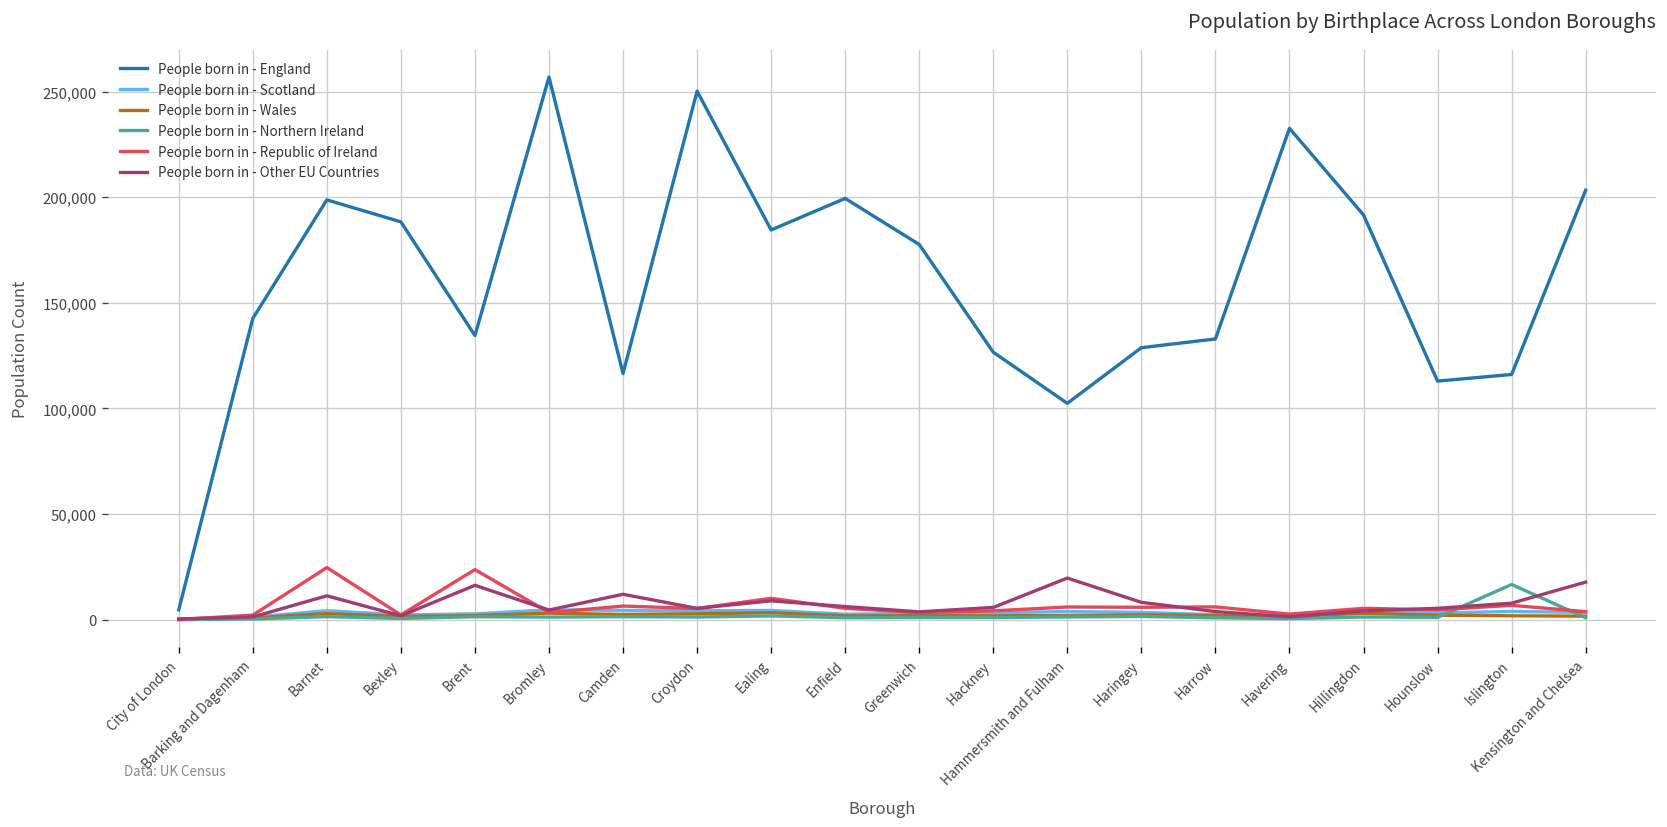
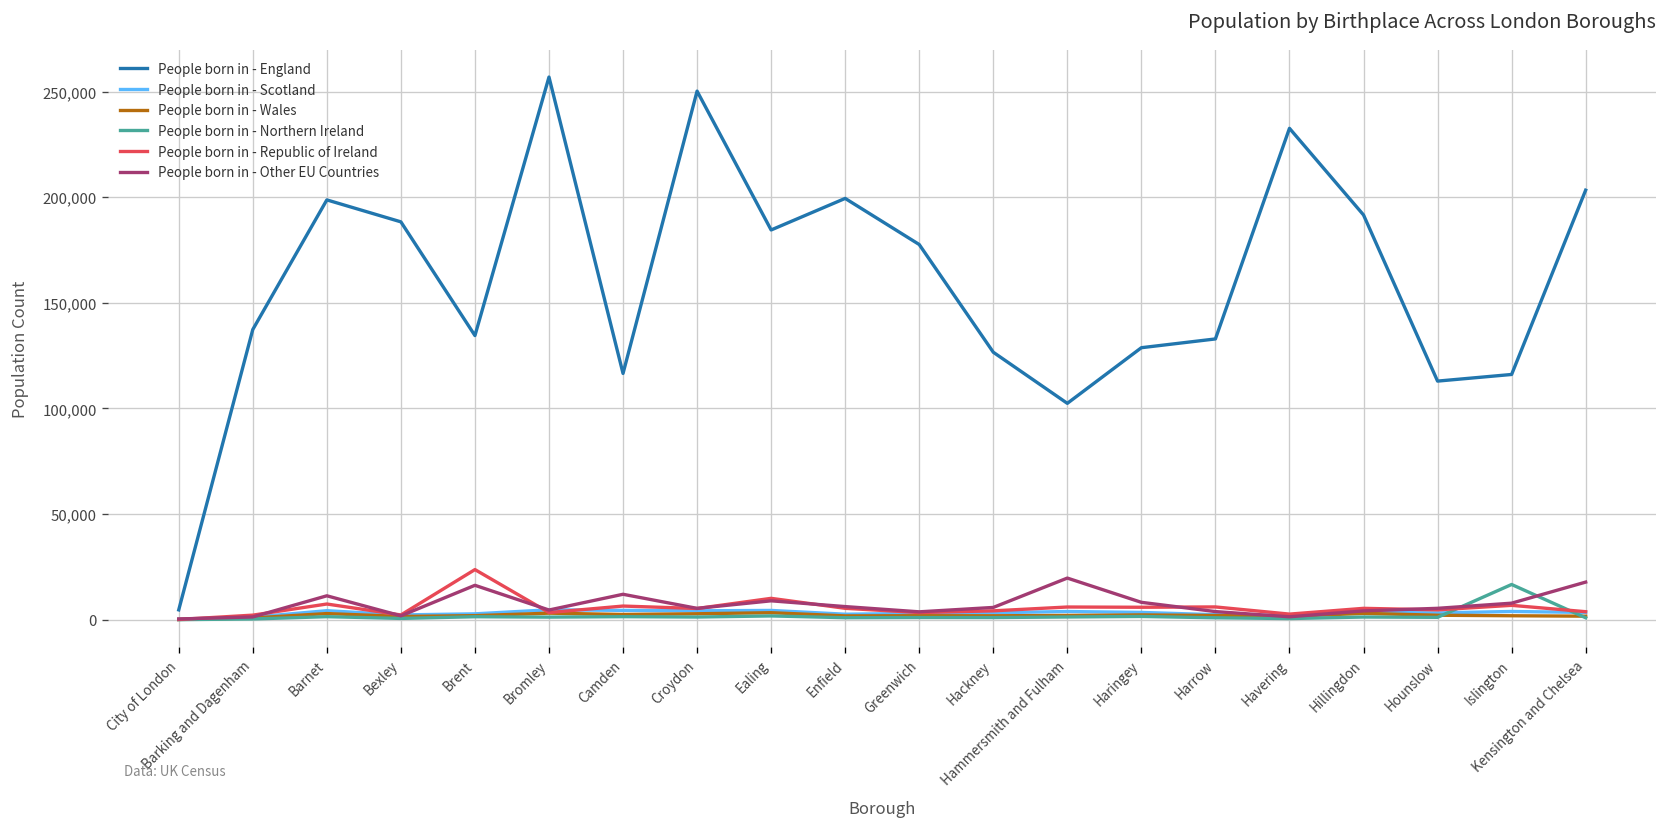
People born in - England, Barking and Dagenham: 143,000 -> 137,000
People born in - Republic of Ireland, Barnet: 25,000 -> 7,000
